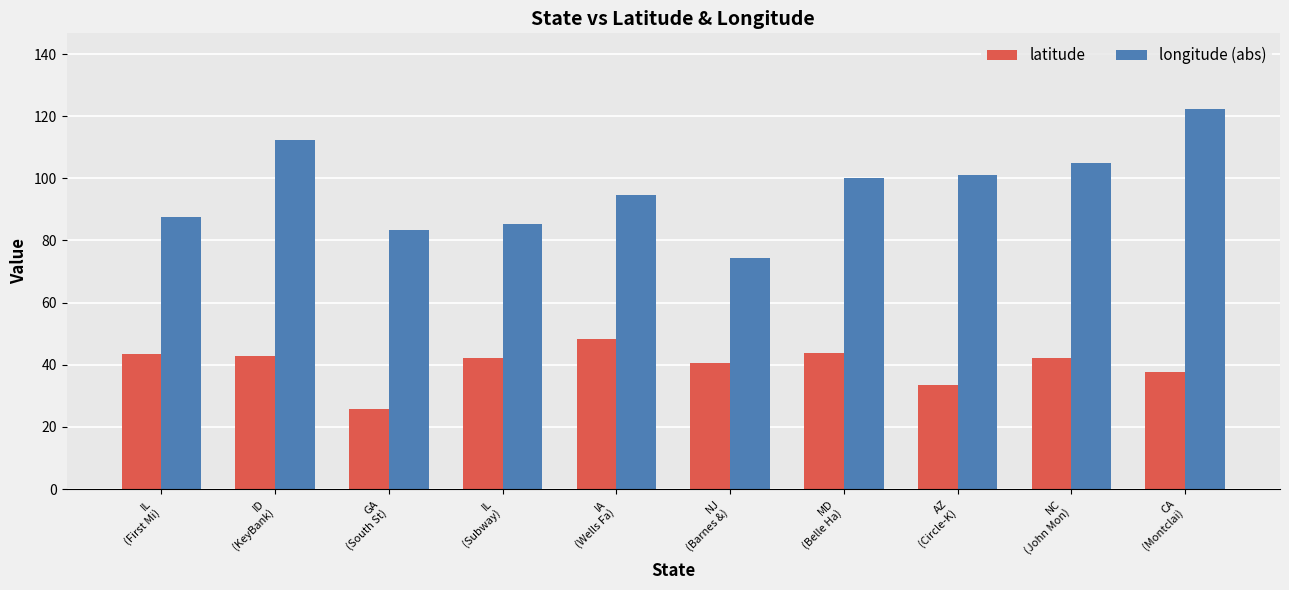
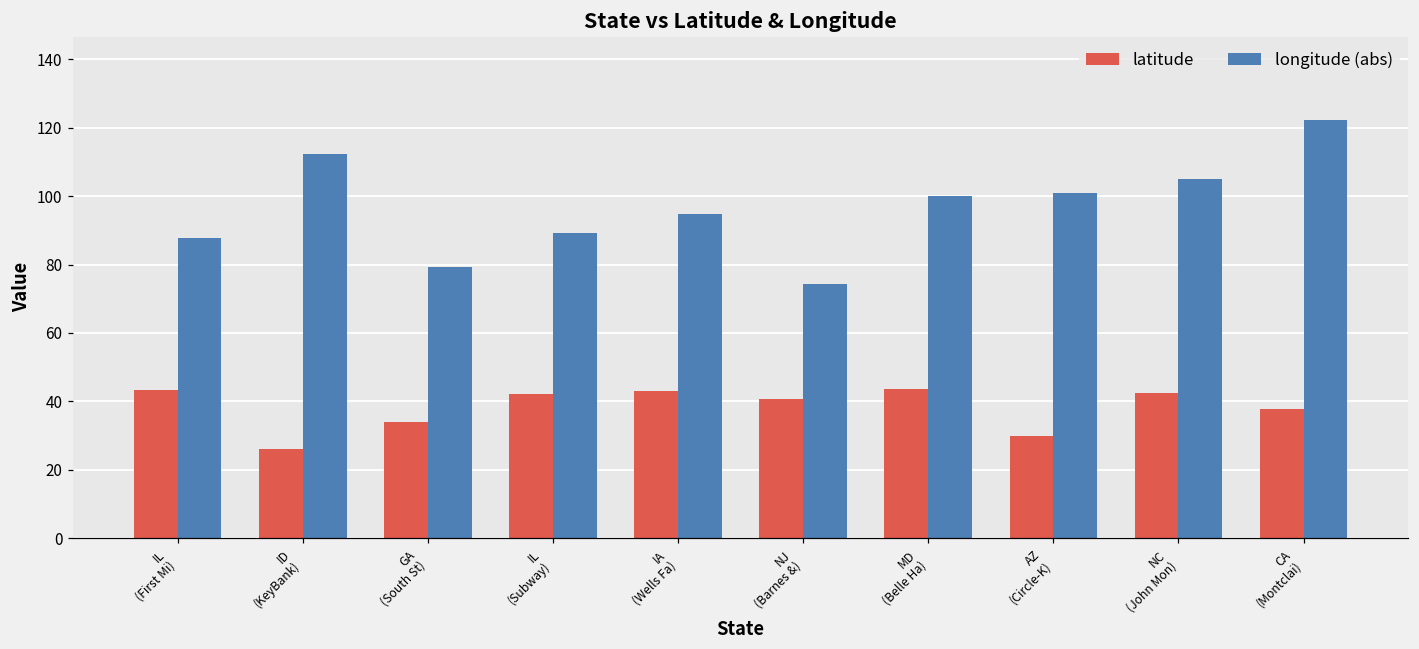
latitude, ID (KeyBank): 43 -> 26
latitude, GA (South St): 26 -> 34
longitude (abs), GA (South St): 83 -> 79
longitude (abs), IL (Subway): 85 -> 89
latitude, IA (Wells Fa): 48 -> 43
latitude, AZ (Circle-K): 33 -> 30
